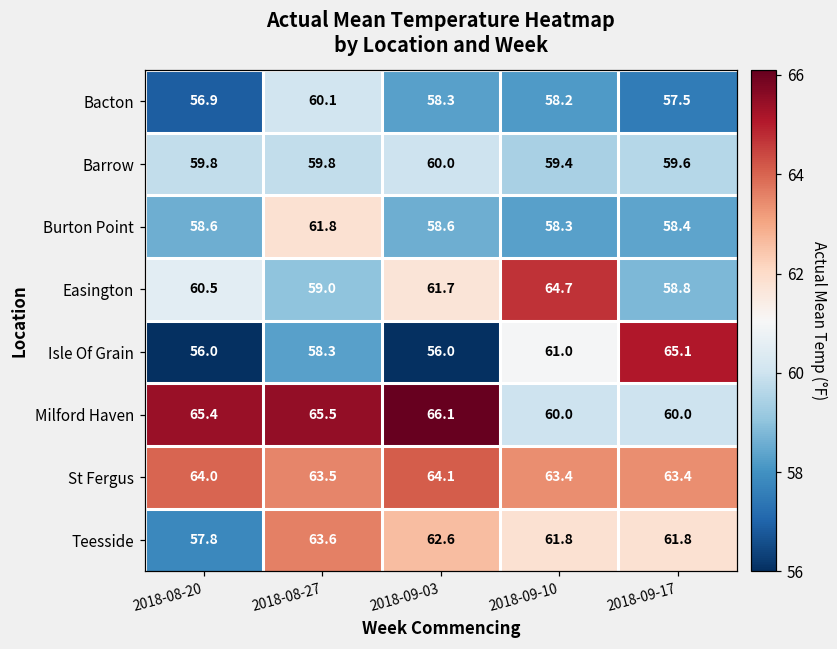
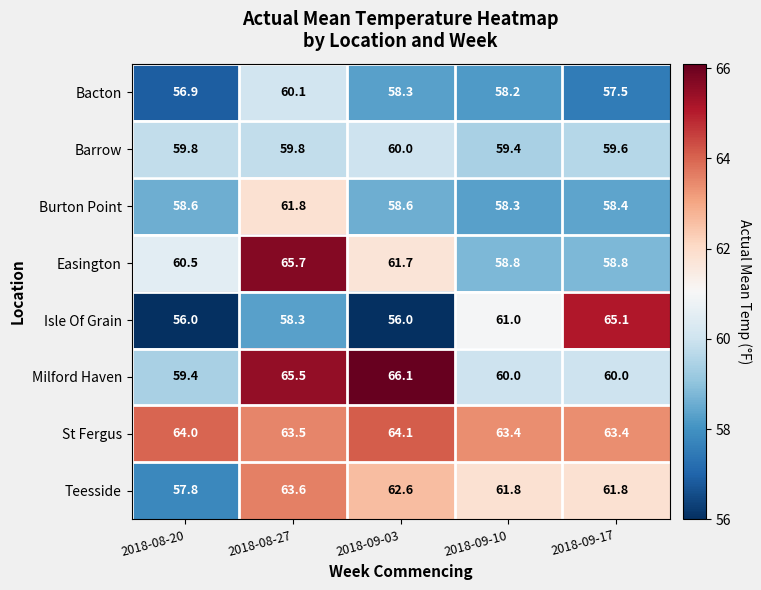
Easington, 2018-08-27: 59.0 -> 65.7
Easington, 2018-09-10: 64.7 -> 58.8
Milford Haven, 2018-08-20: 65.4 -> 59.4
